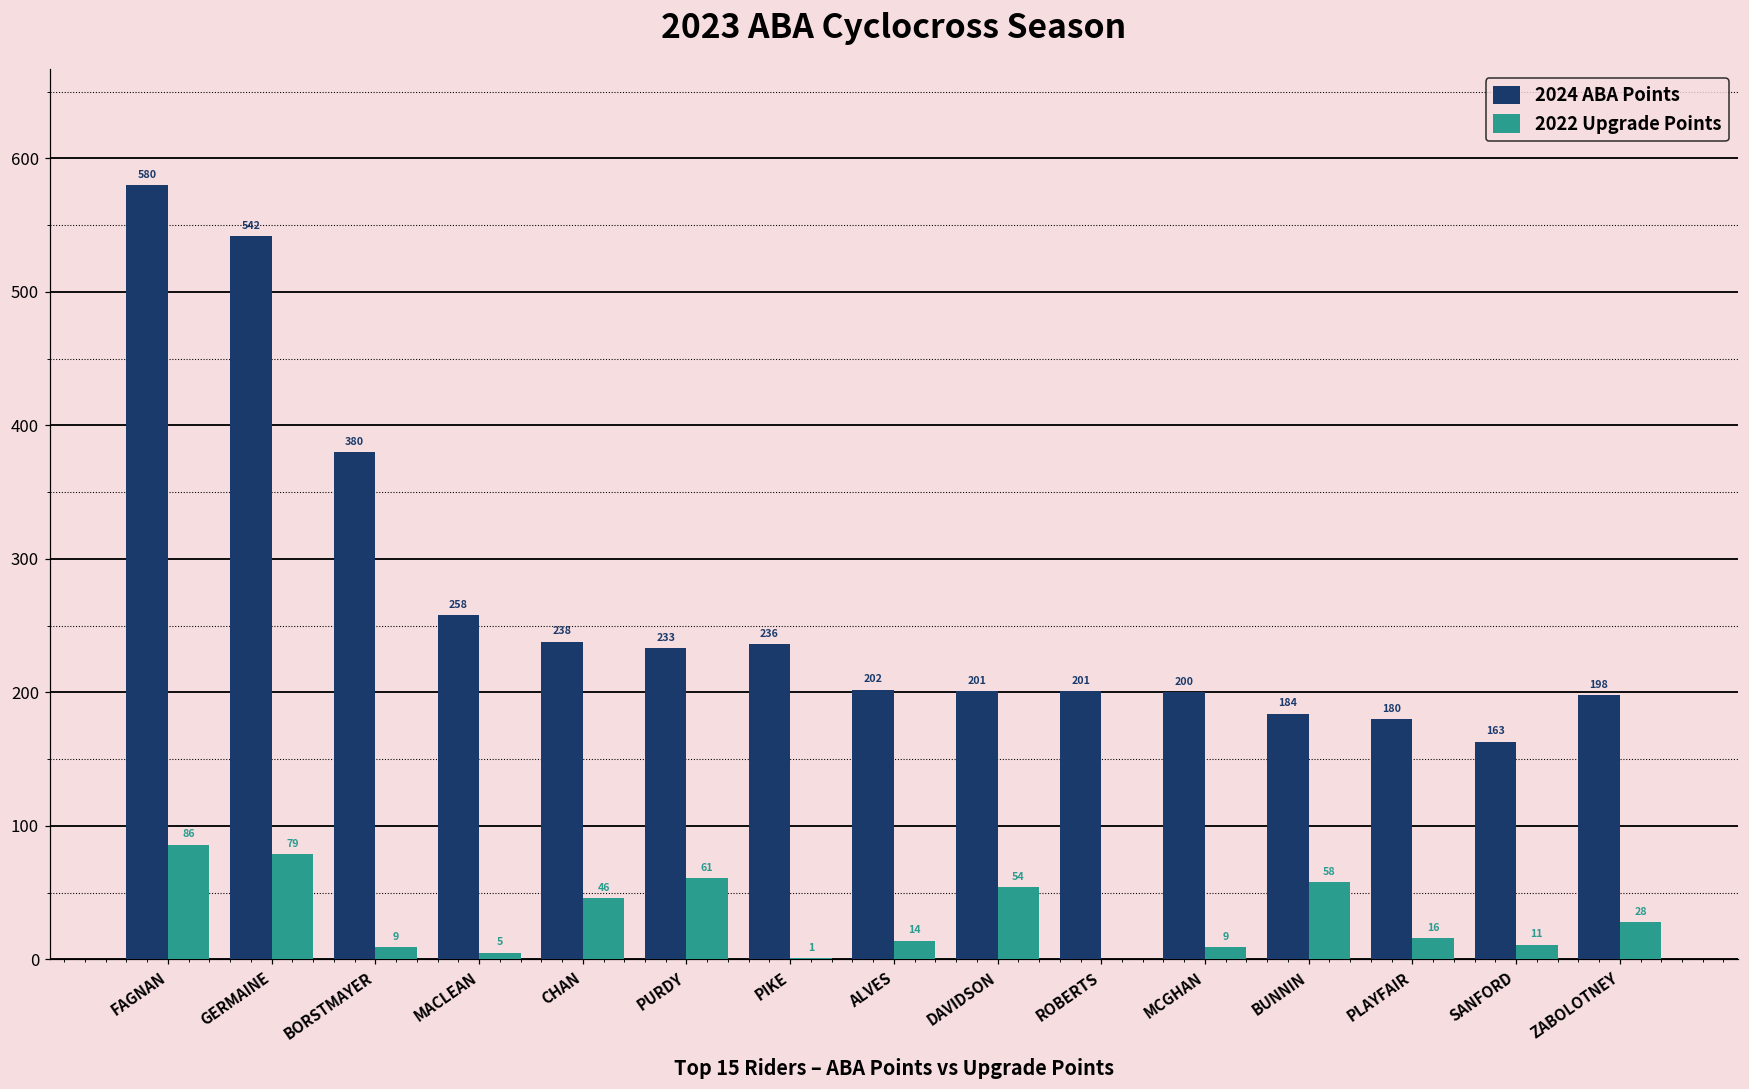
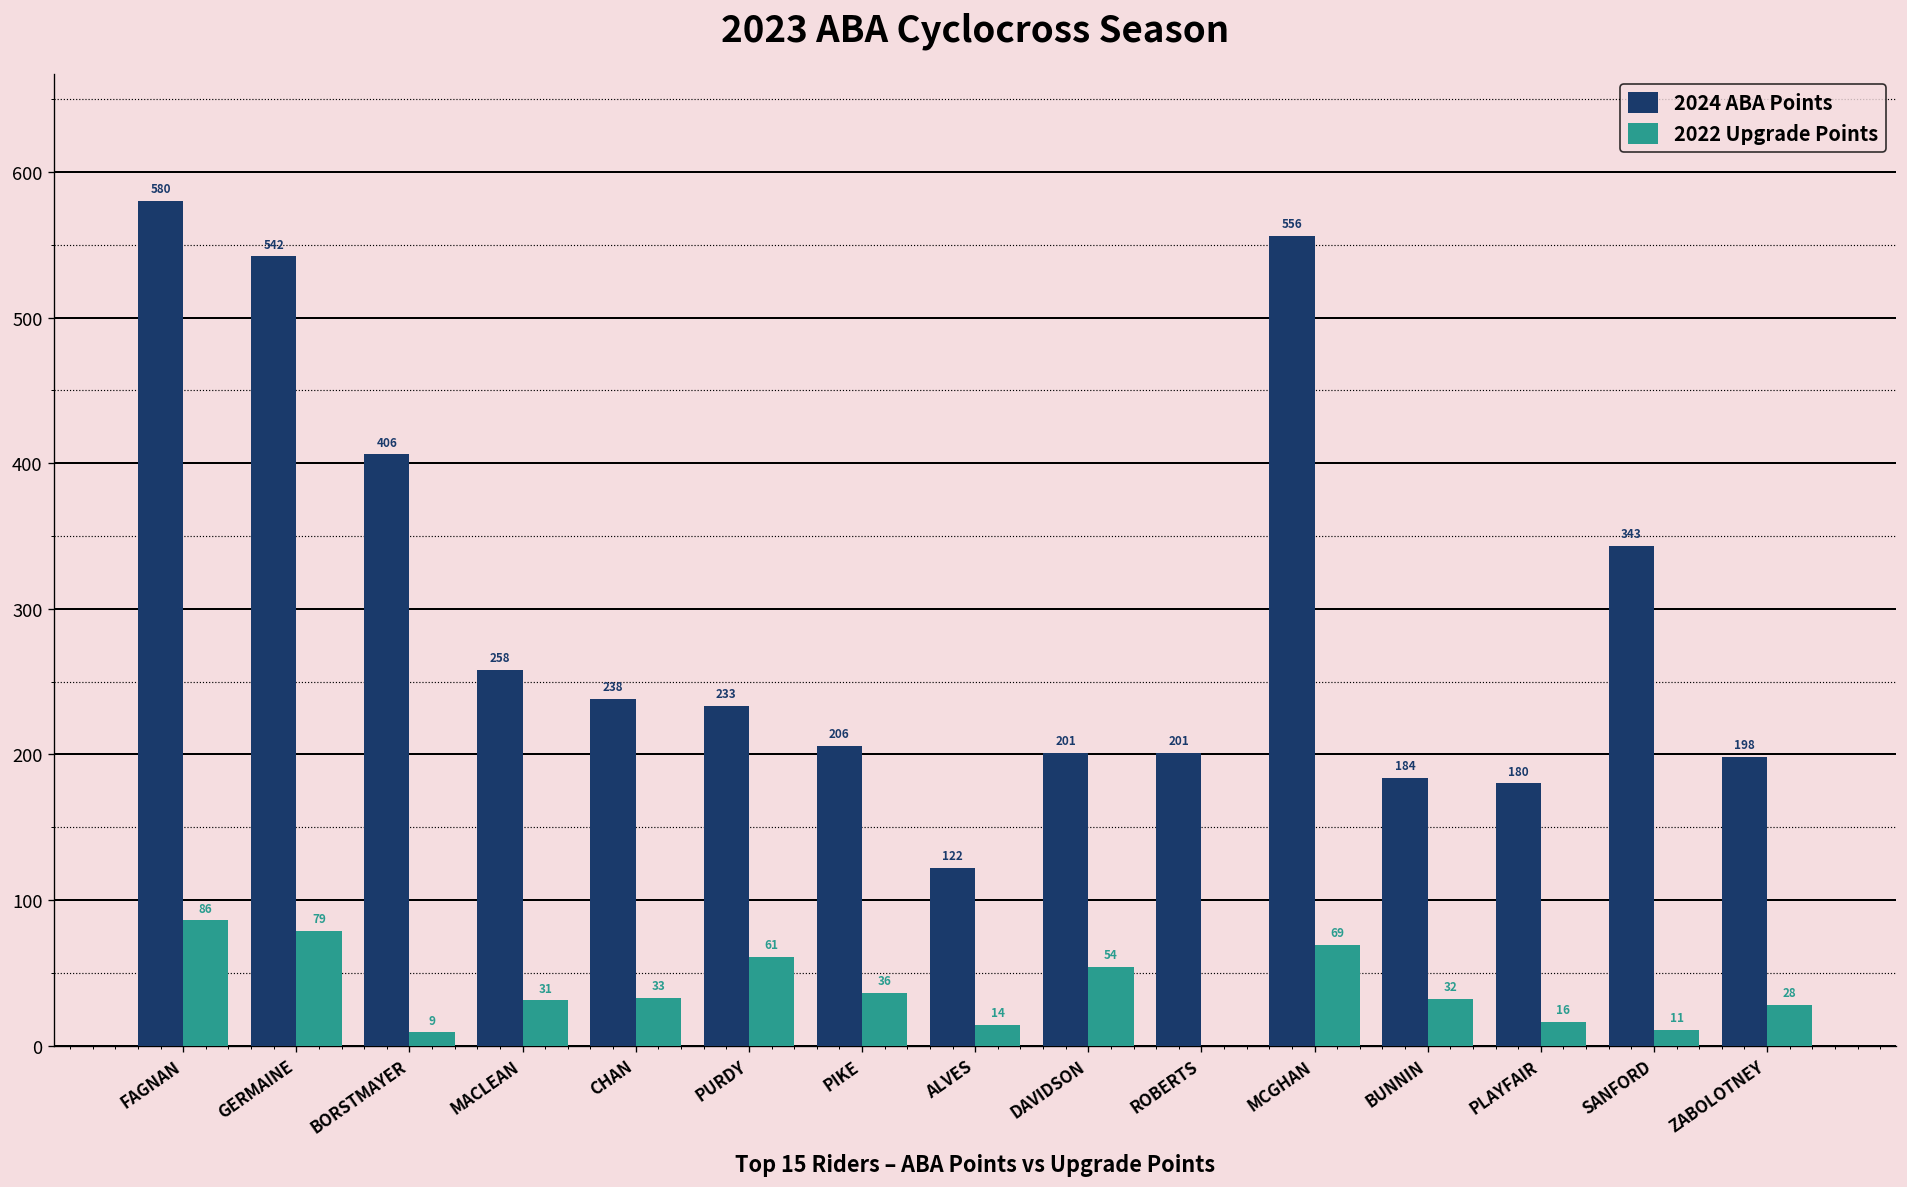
2024 ABA Points, BORSTMAYER: 380 -> 406
2022 Upgrade Points, MACLEAN: 5 -> 31
2022 Upgrade Points, CHAN: 46 -> 33
2024 ABA Points, PIKE: 236 -> 206
2022 Upgrade Points, PIKE: 1 -> 36
2024 ABA Points, ALVES: 202 -> 122
2024 ABA Points, MCGHAN: 200 -> 556
2022 Upgrade Points, MCGHAN: 9 -> 69
2022 Upgrade Points, BUNNIN: 58 -> 32
2024 ABA Points, SANFORD: 163 -> 343
